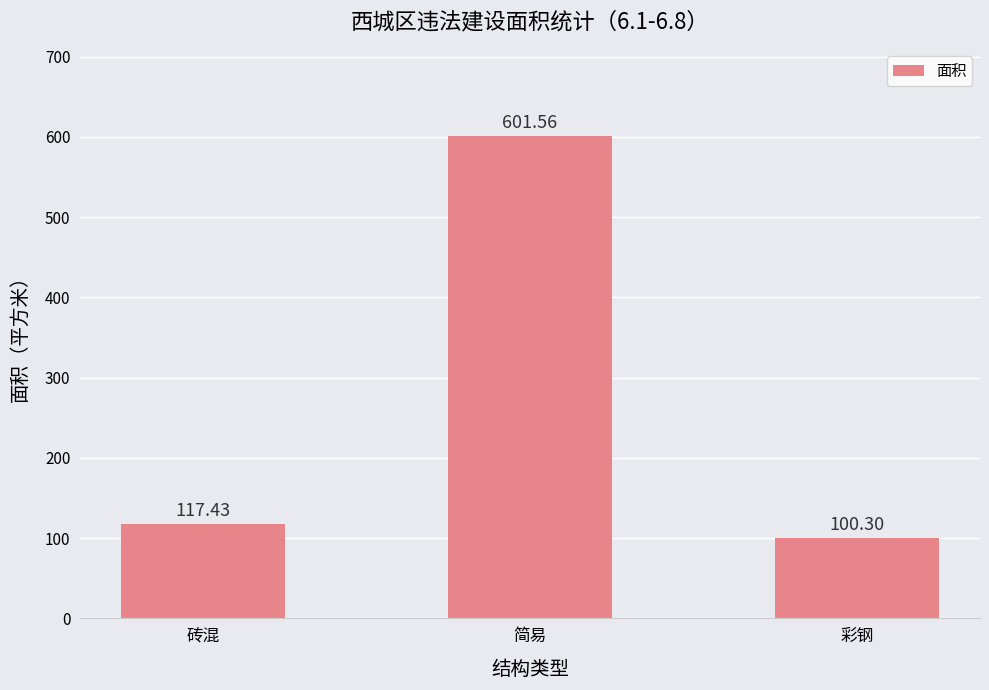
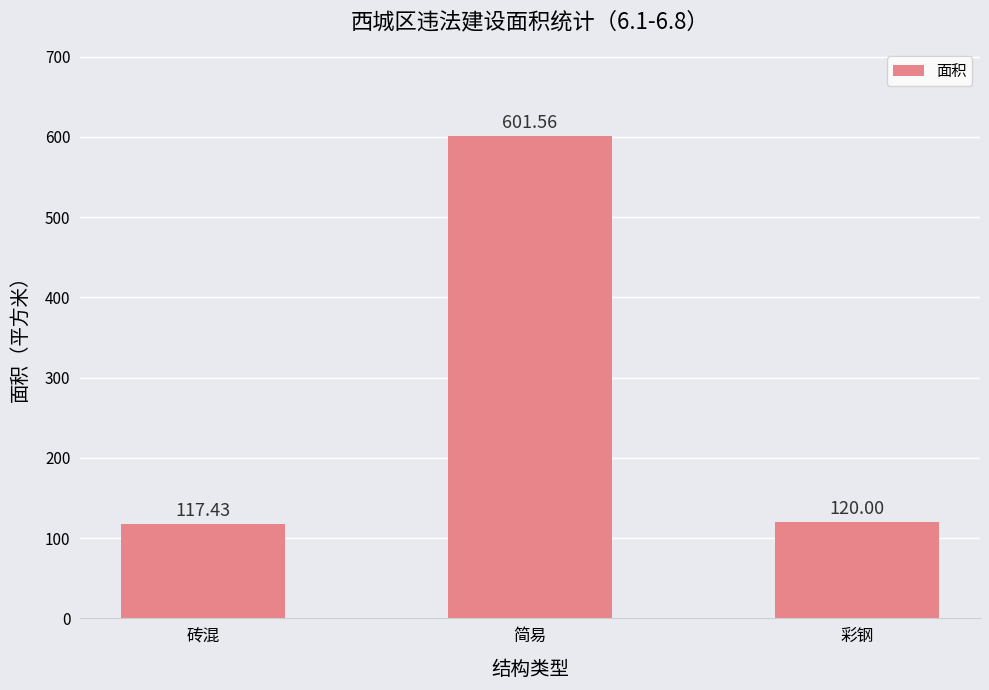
彩钢: 100.30 -> 120.00
